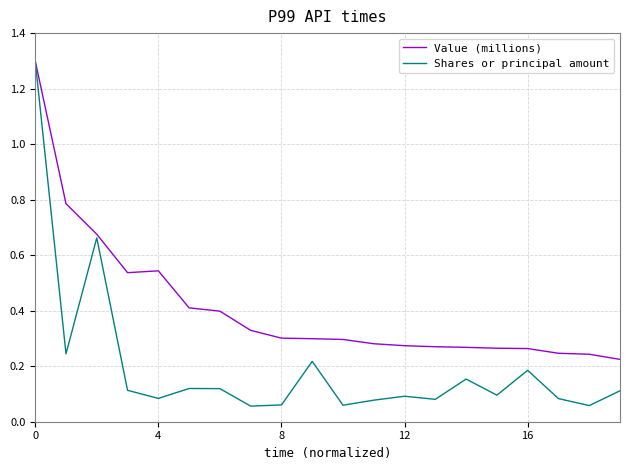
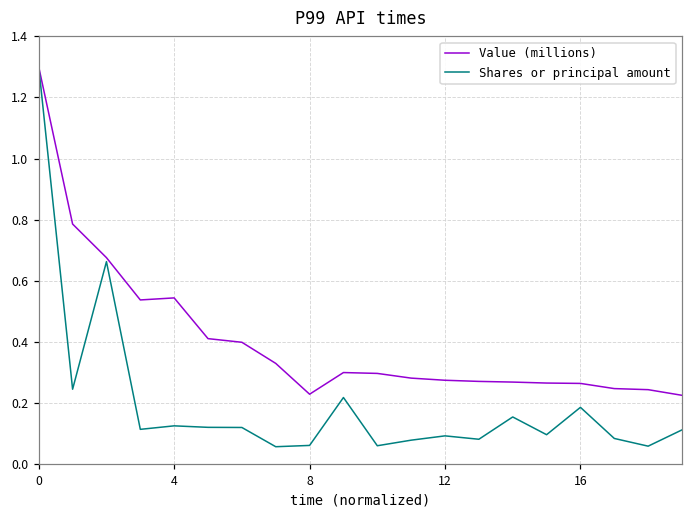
Shares or principal amount, 4: 0.08 -> 0.12
Value (millions), 8: 0.30 -> 0.23
